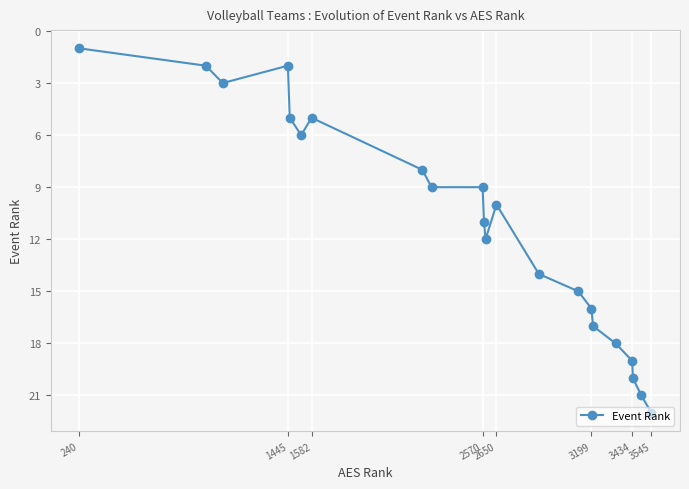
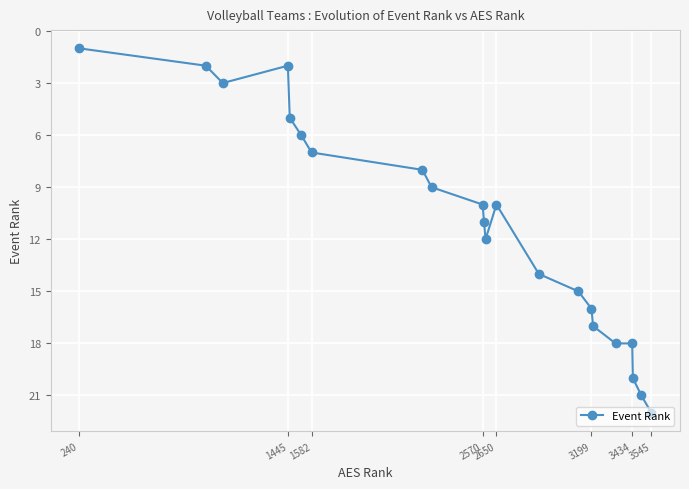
1582: 5 -> 7
2570: 9 -> 10
3434: 19 -> 18
